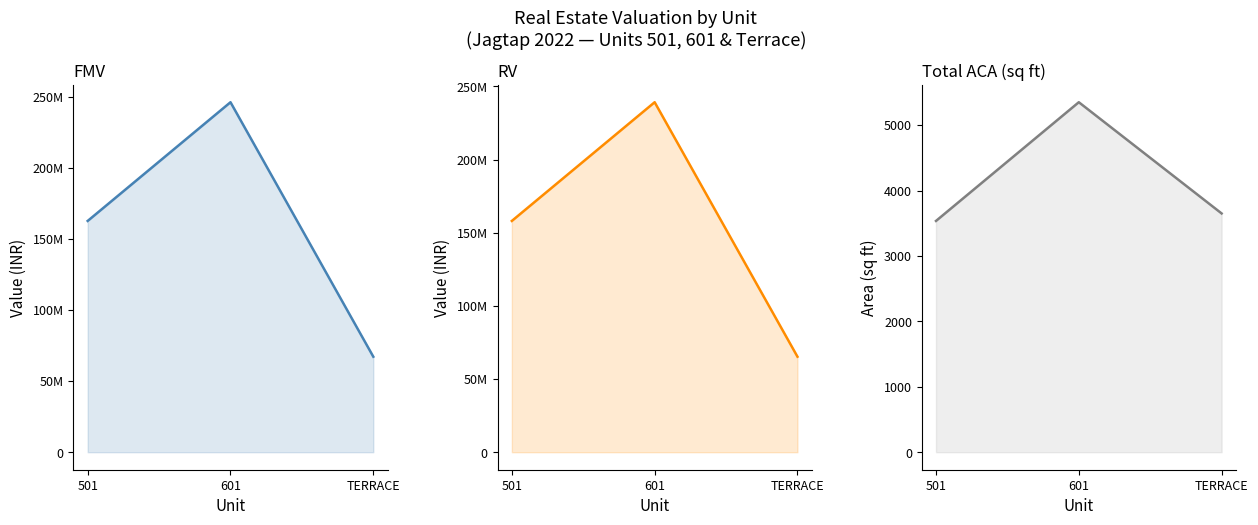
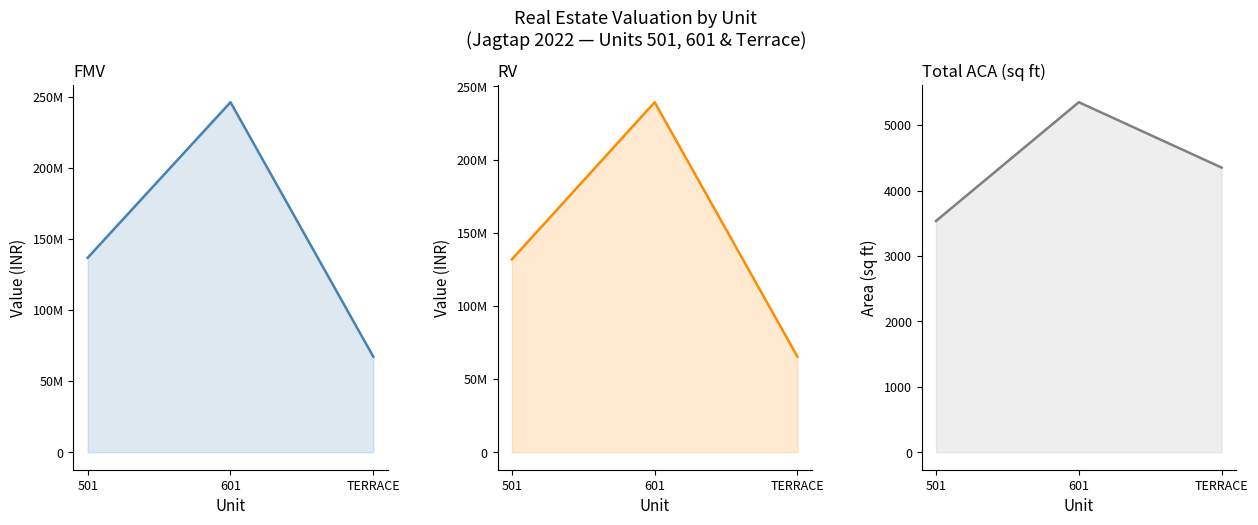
FMV, 501: 163000000 -> 137000000
RV, 501: 158000000 -> 132000000
Total ACA (sq ft), TERRACE: 3600 -> 4400
